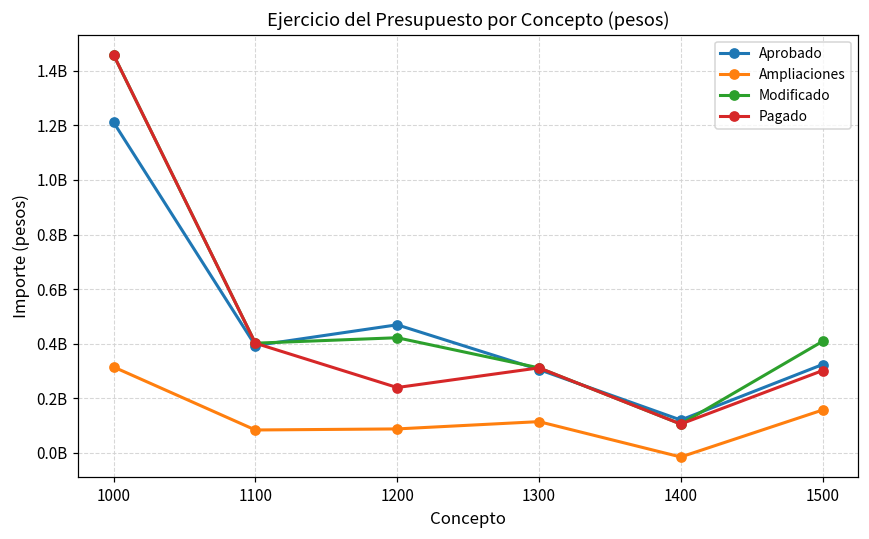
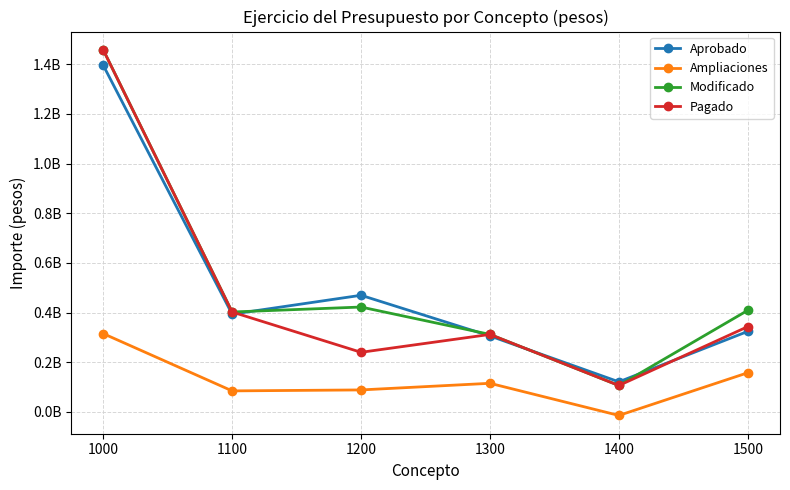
Aprobado, 1000: 1210000000 -> 1400000000
Pagado, 1500: 300000000 -> 340000000
